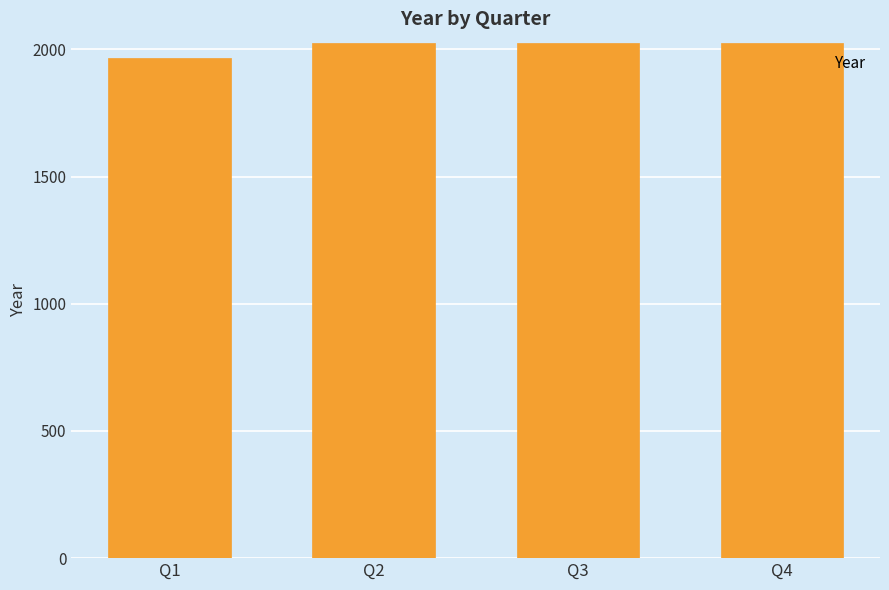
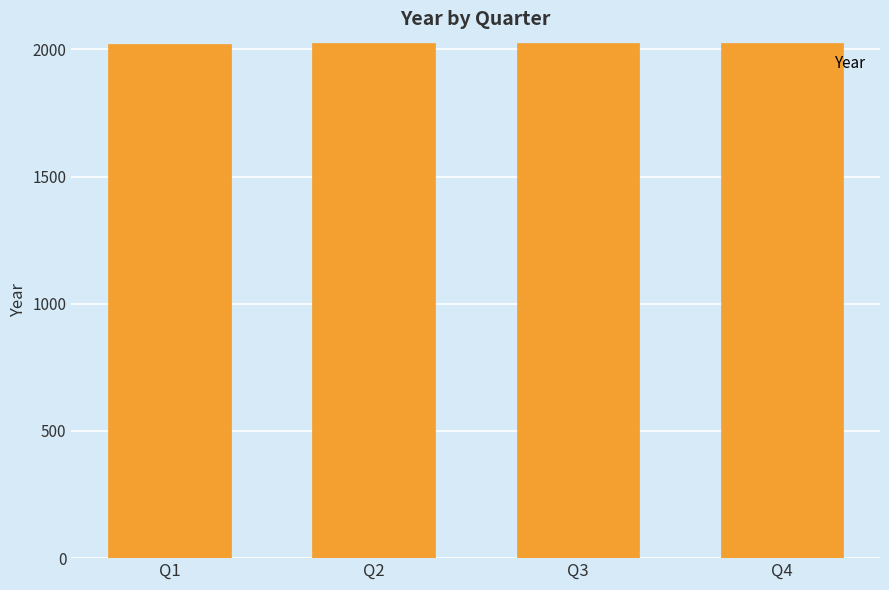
Q1: 1970 -> 2020
